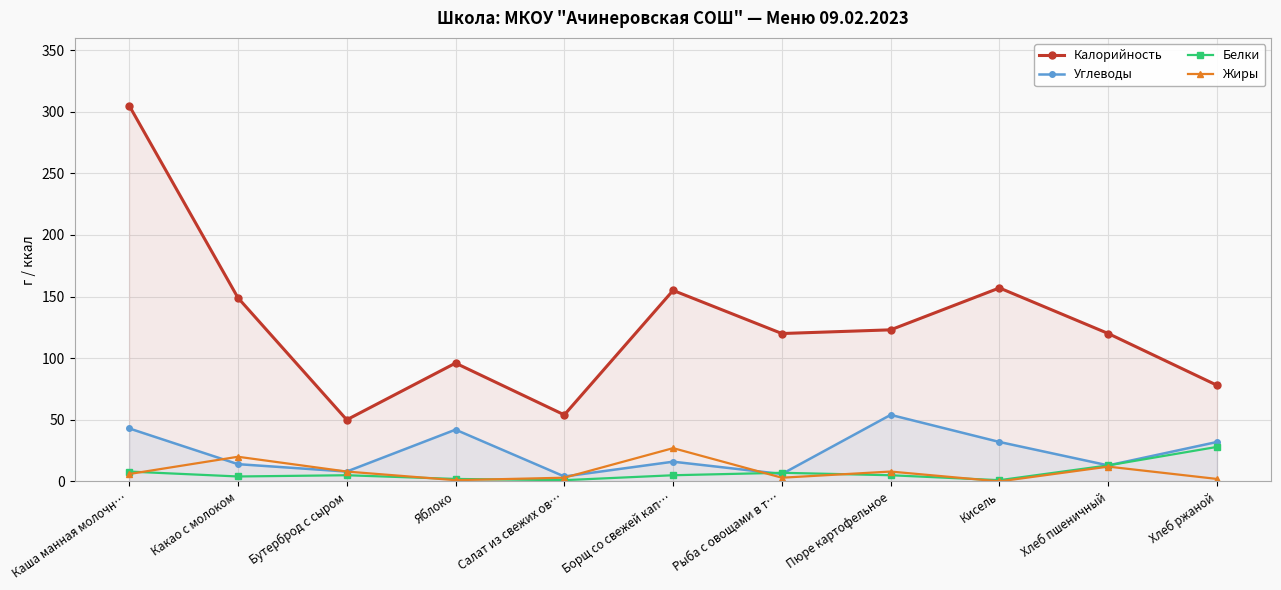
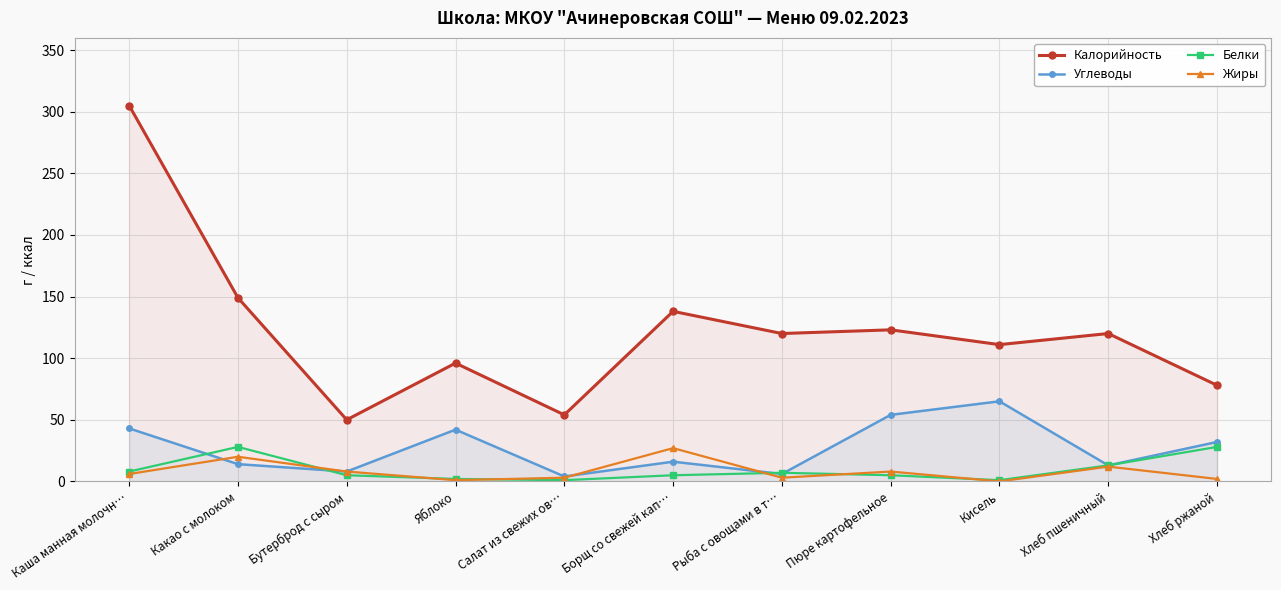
Белки, Какао с молоком: 4 -> 28
Калорийность, Борщ со свежей кап…: 155 -> 138
Калорийность, Кисель: 157 -> 111
Углеводы, Кисель: 32 -> 65
